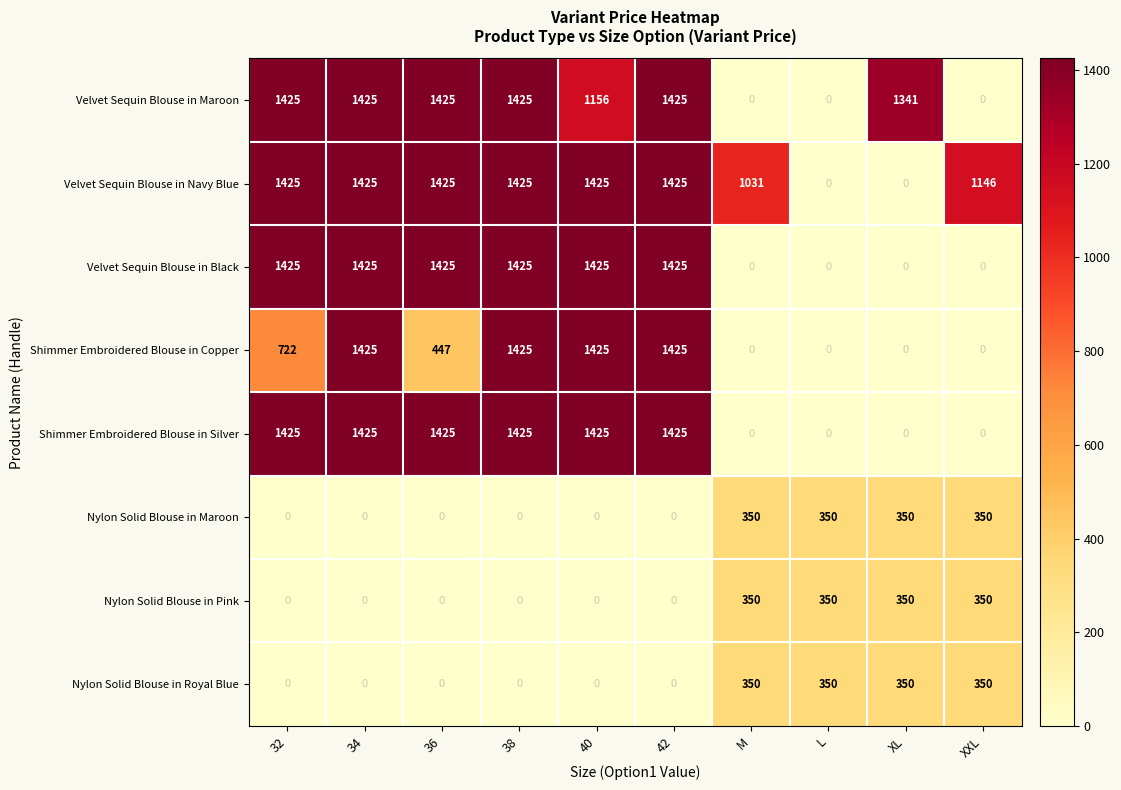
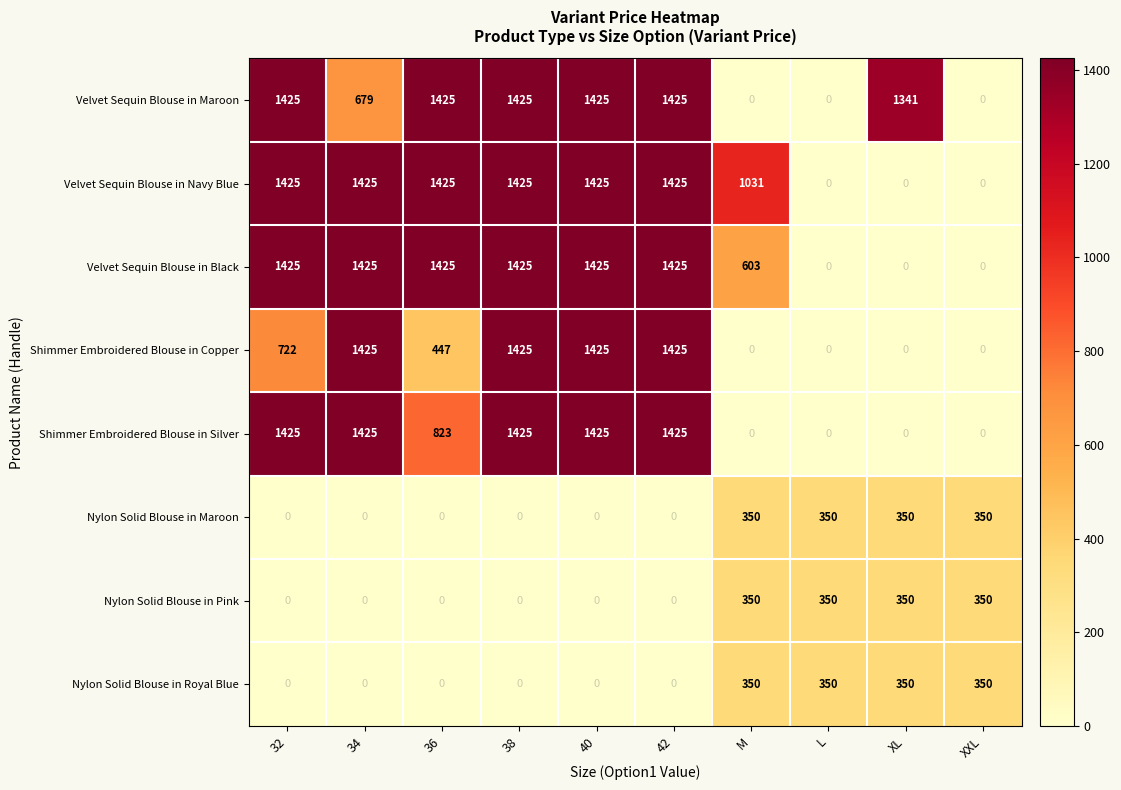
Velvet Sequin Blouse in Maroon, 34: 1425 -> 679
Velvet Sequin Blouse in Maroon, 40: 1156 -> 1425
Velvet Sequin Blouse in Navy Blue, XXL: 1146 -> 0
Velvet Sequin Blouse in Black, M: 0 -> 603
Shimmer Embroidered Blouse in Silver, 36: 1425 -> 823
